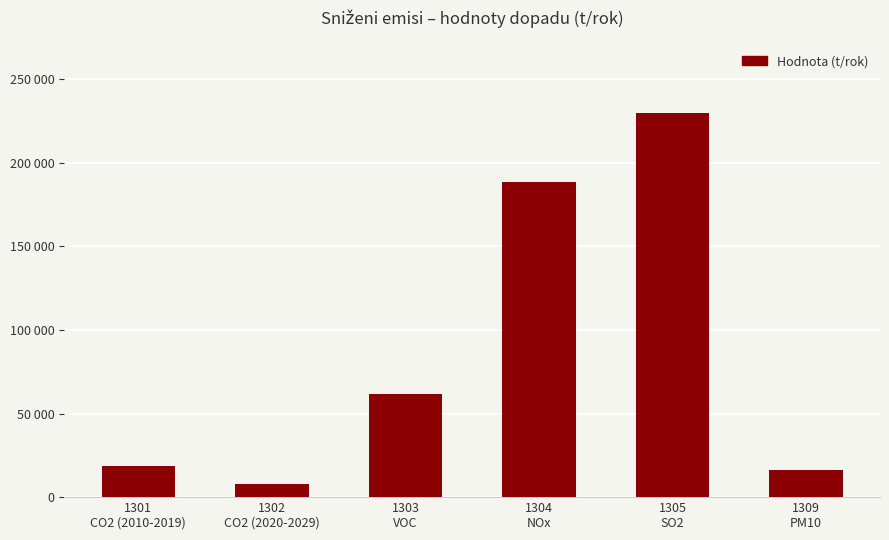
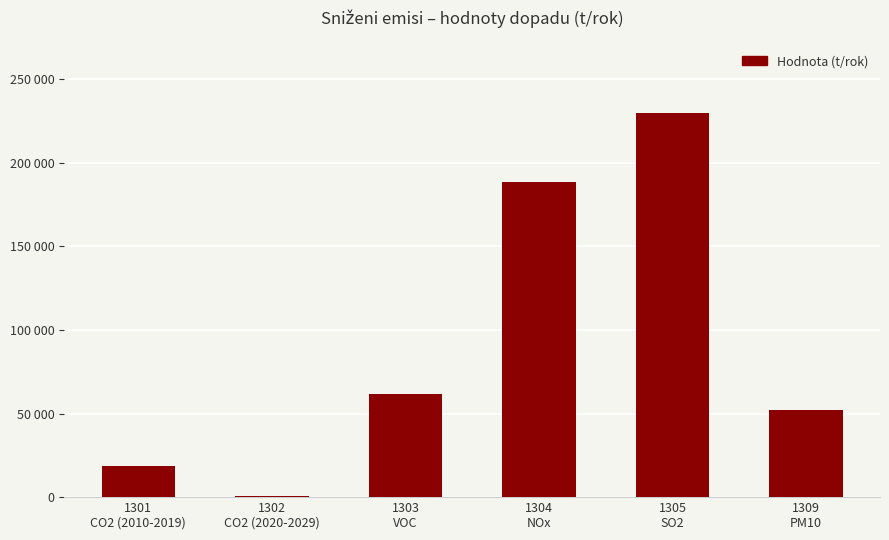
1302 CO2 (2020-2029): 8000 -> 1000
1309 PM10: 16000 -> 52000
